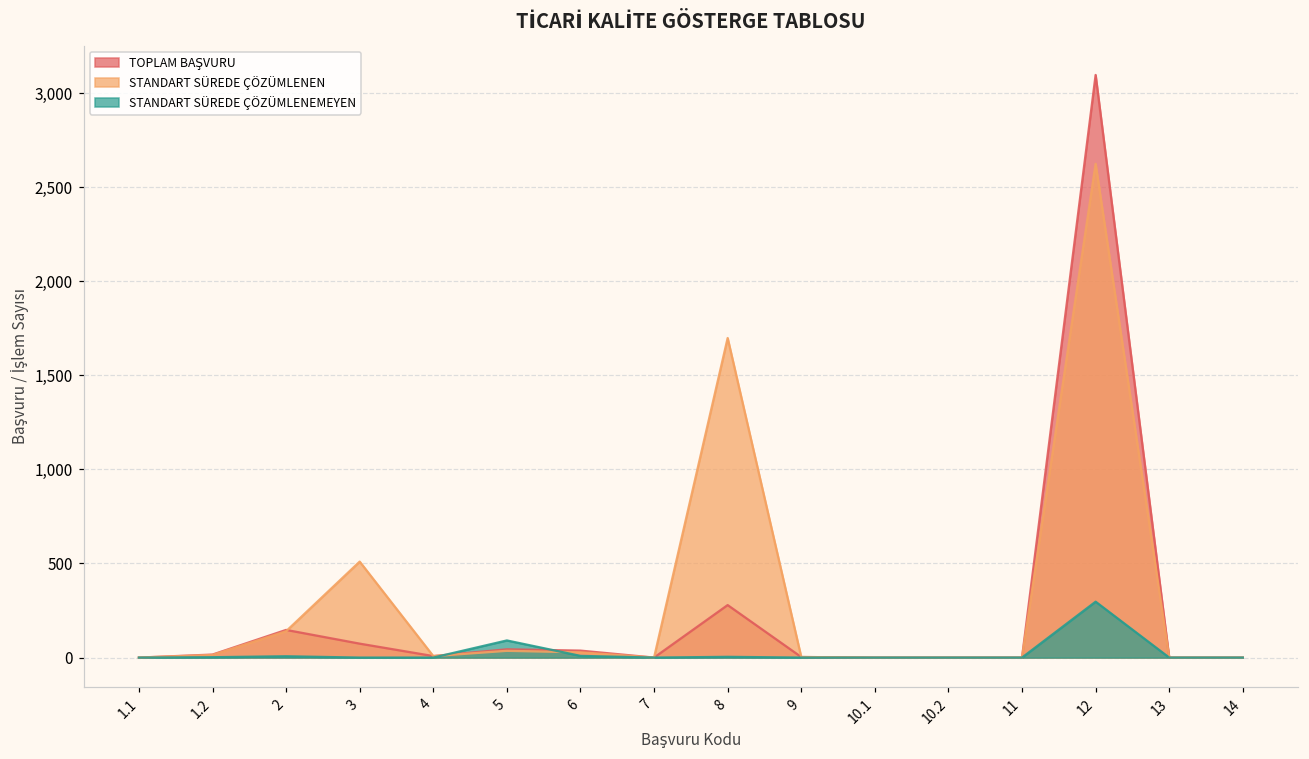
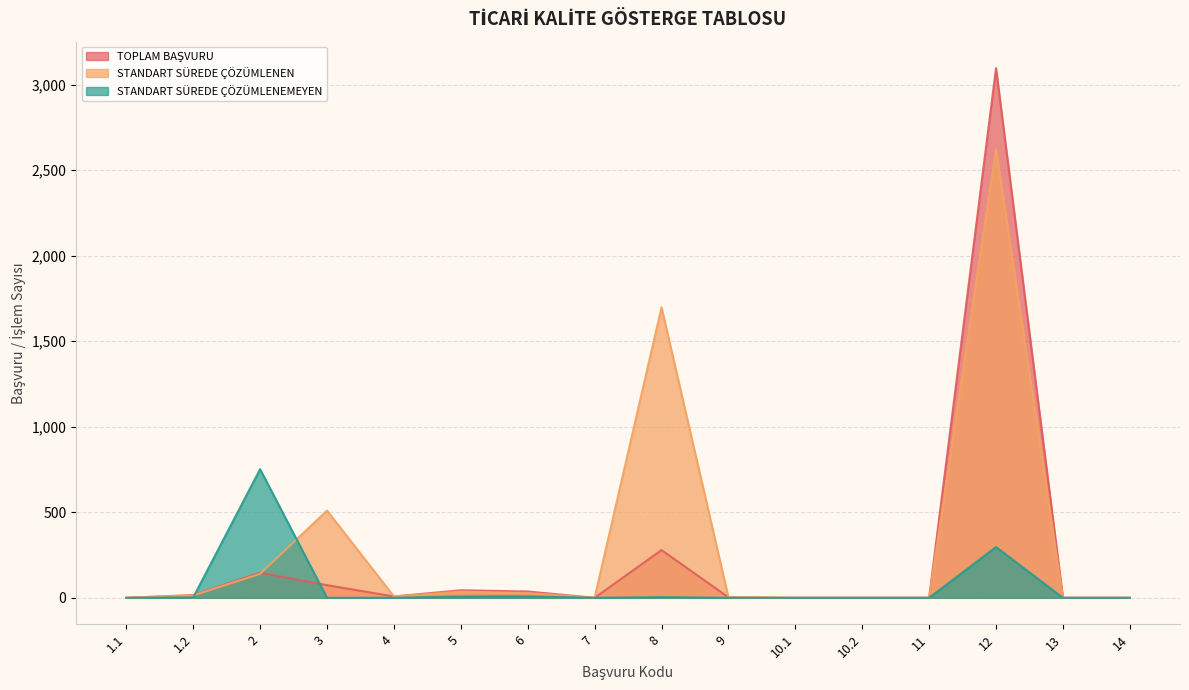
STANDART SÜREDE ÇÖZÜMLENEMEYEN, 2: 10 -> 750
STANDART SÜREDE ÇÖZÜMLENEMEYEN, 5: 90 -> 10
